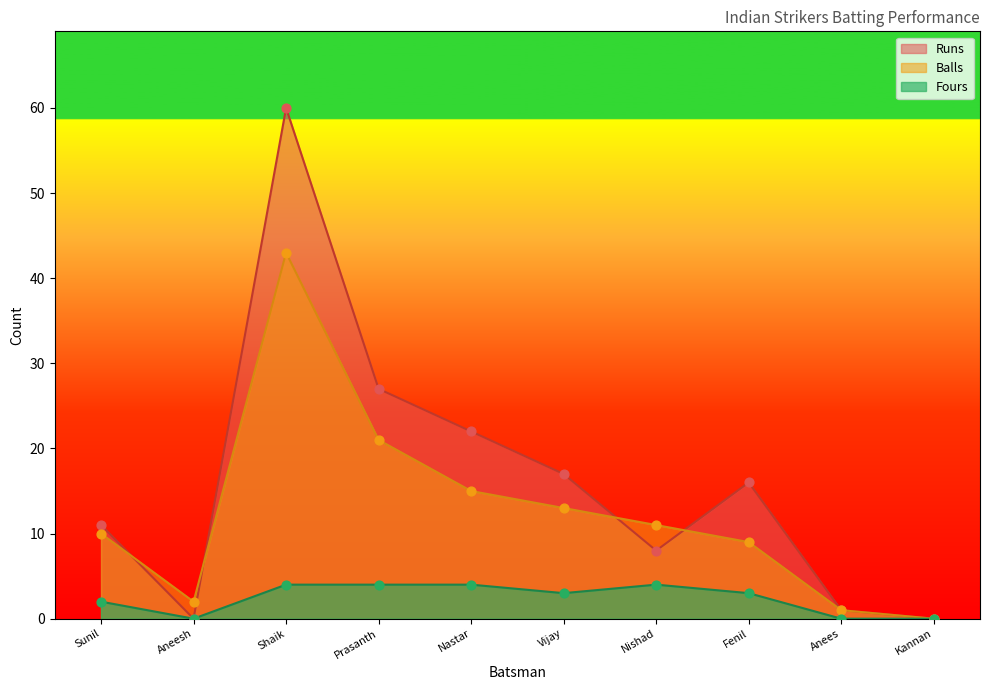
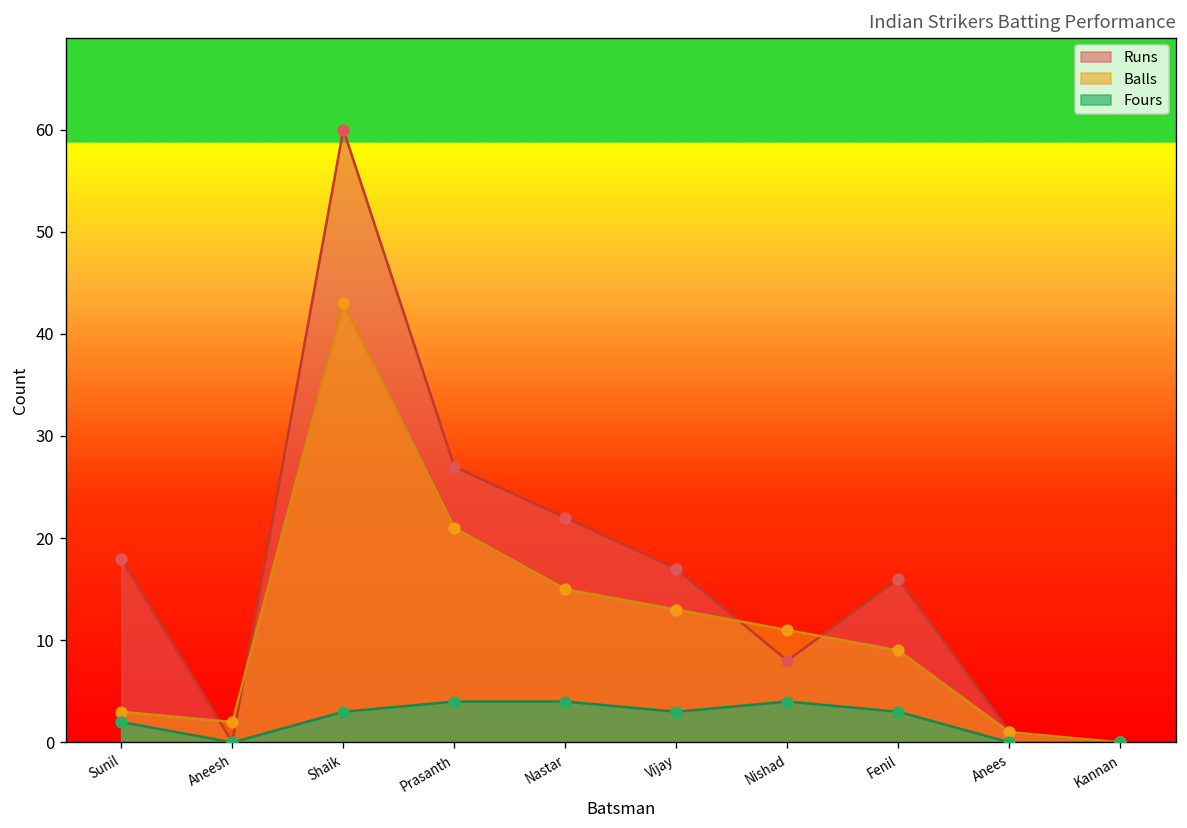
Runs, Sunil: 11 -> 18
Balls, Sunil: 10 -> 3
Fours, Shaik: 4 -> 3
